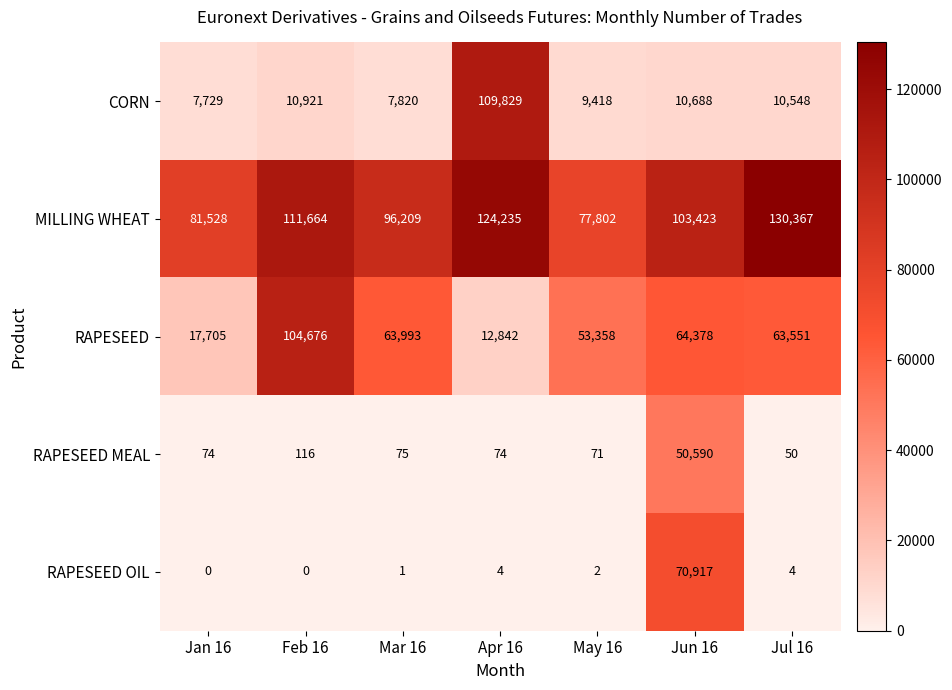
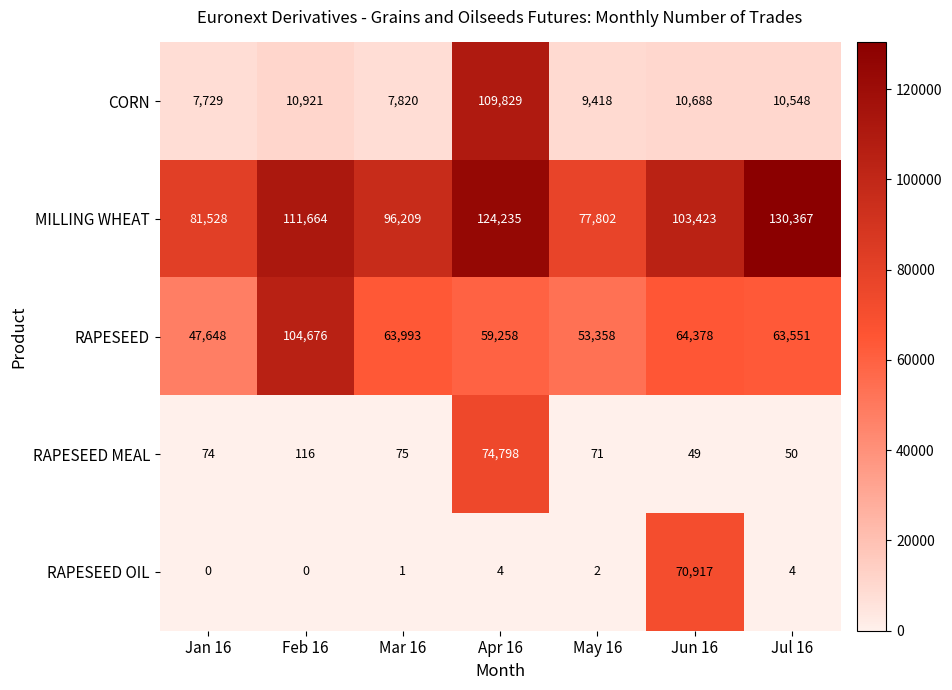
RAPESEED, Jan 16: 17,705 -> 47,648
RAPESEED, Apr 16: 12,842 -> 59,258
RAPESEED MEAL, Apr 16: 74 -> 74,798
RAPESEED MEAL, Jun 16: 50,590 -> 49
